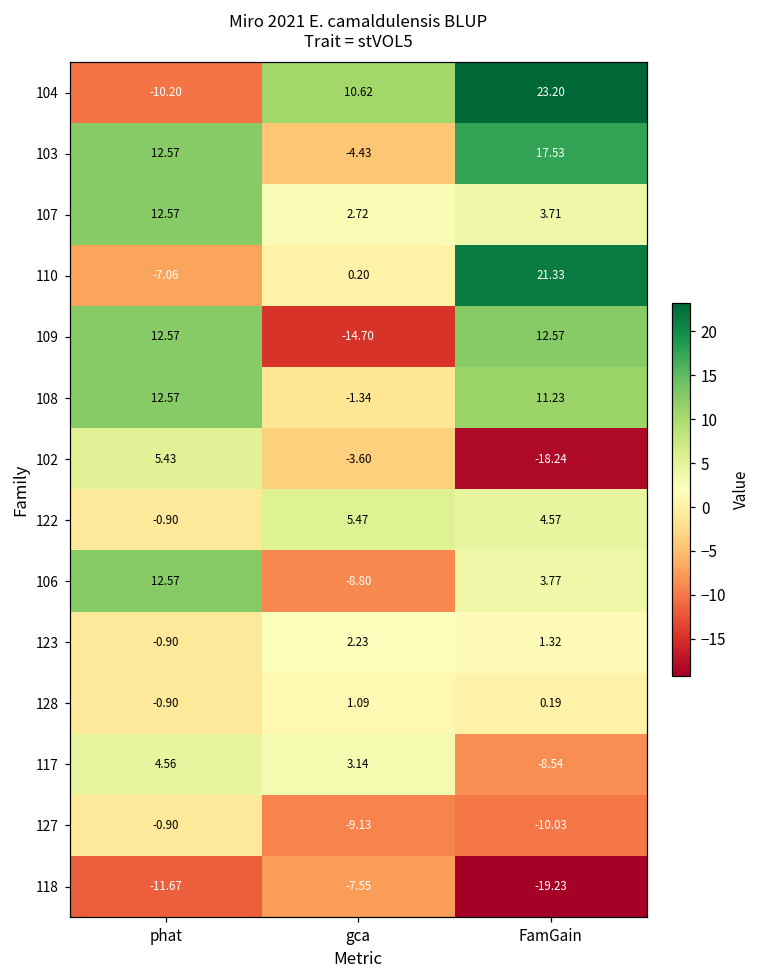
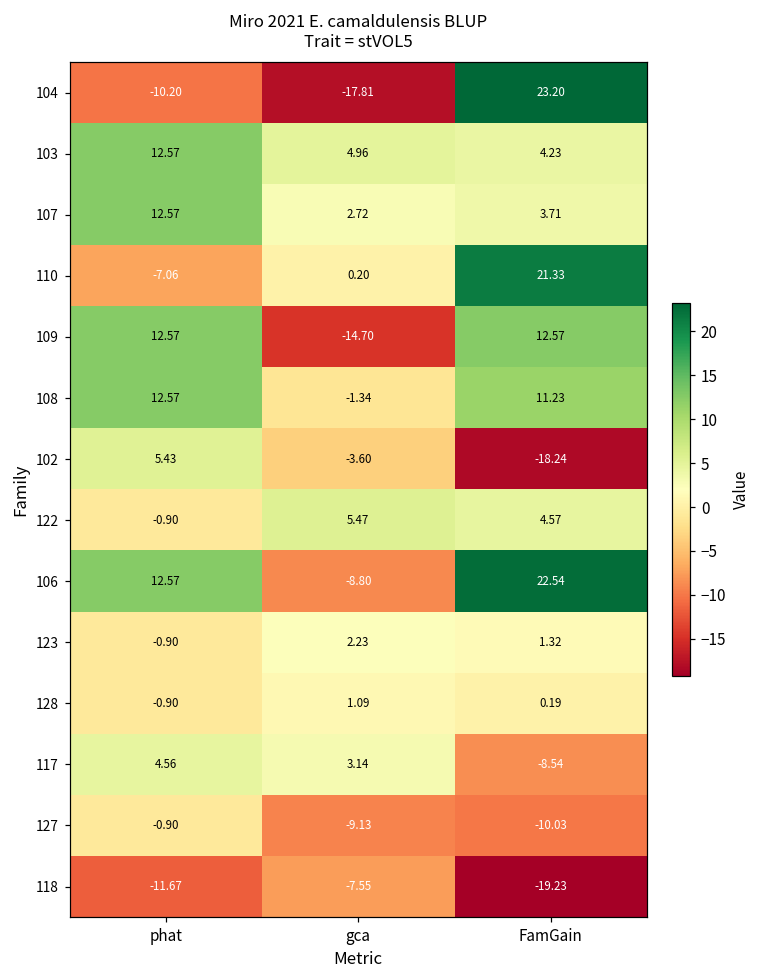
104, gca: 10.62 -> -17.81
103, gca: -4.43 -> 4.96
103, FamGain: 17.53 -> 4.23
106, FamGain: 3.77 -> 22.54
